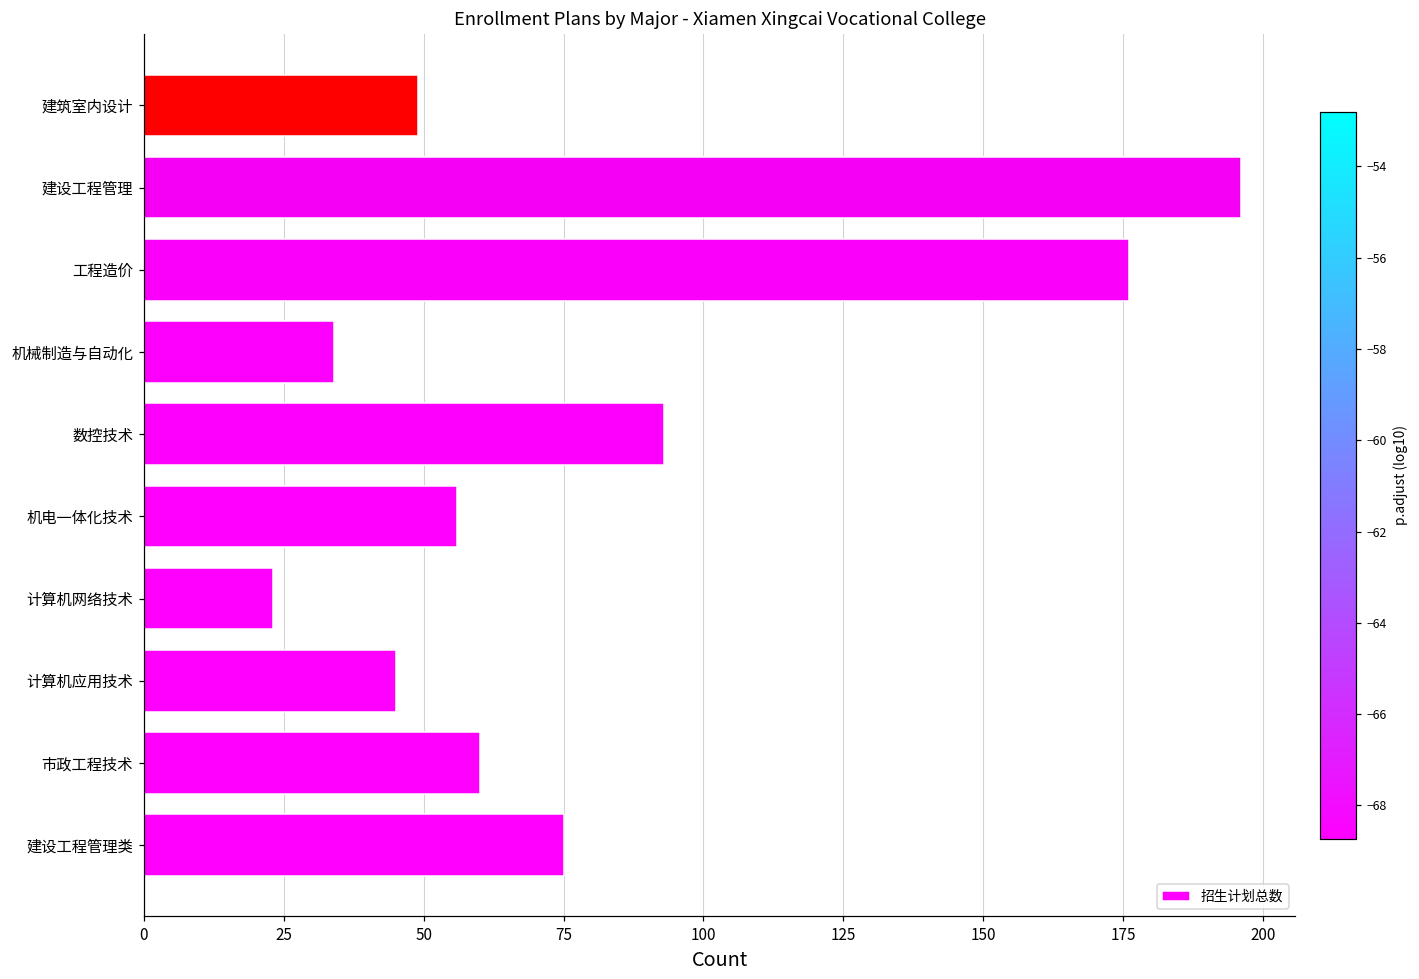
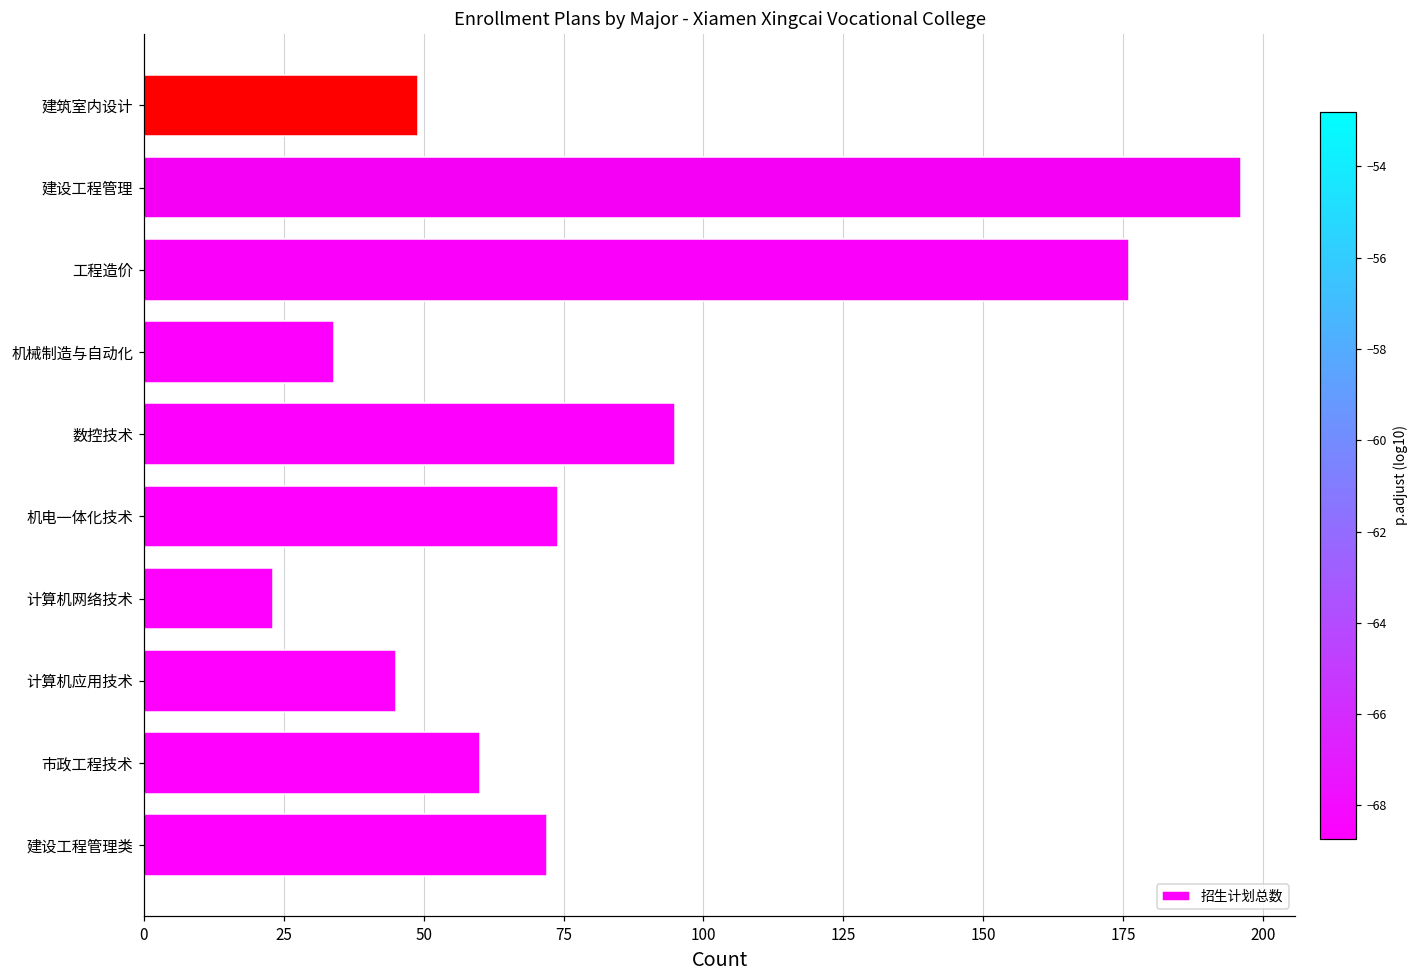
数控技术: 93 -> 95
机电一体化技术: 56 -> 74
建设工程管理类: 75 -> 72
